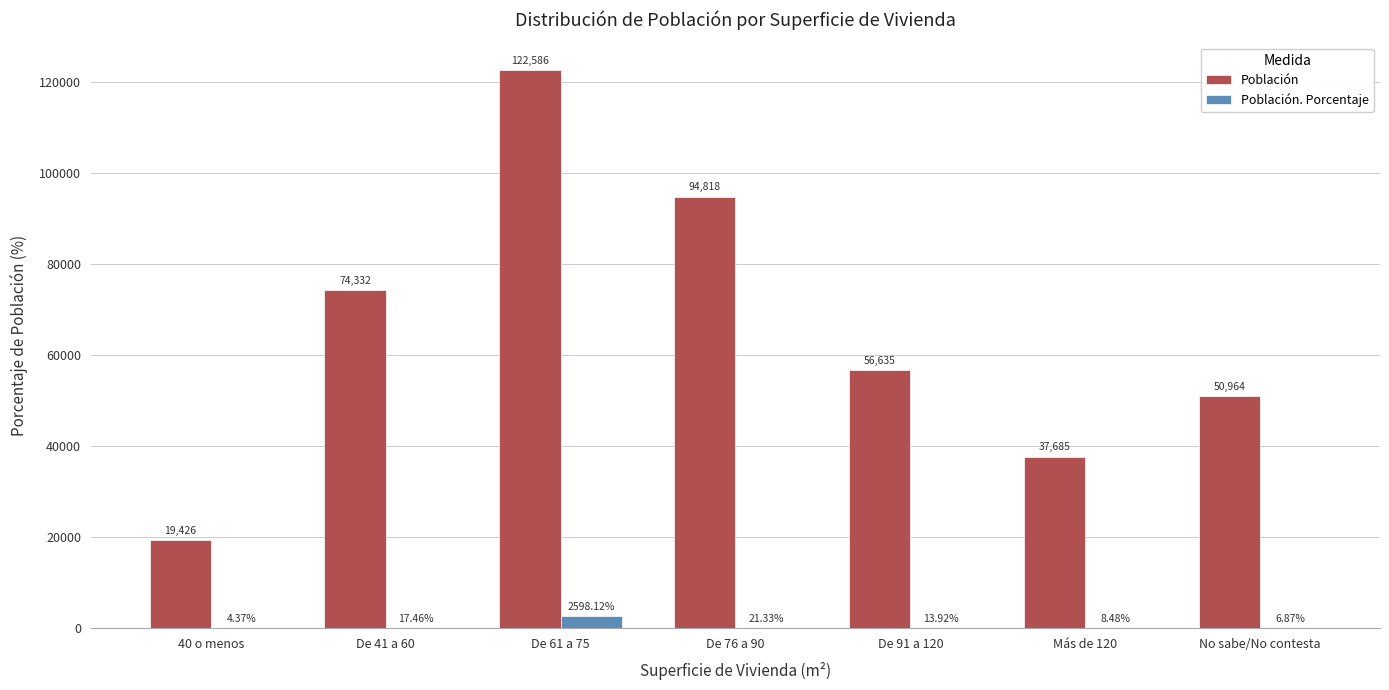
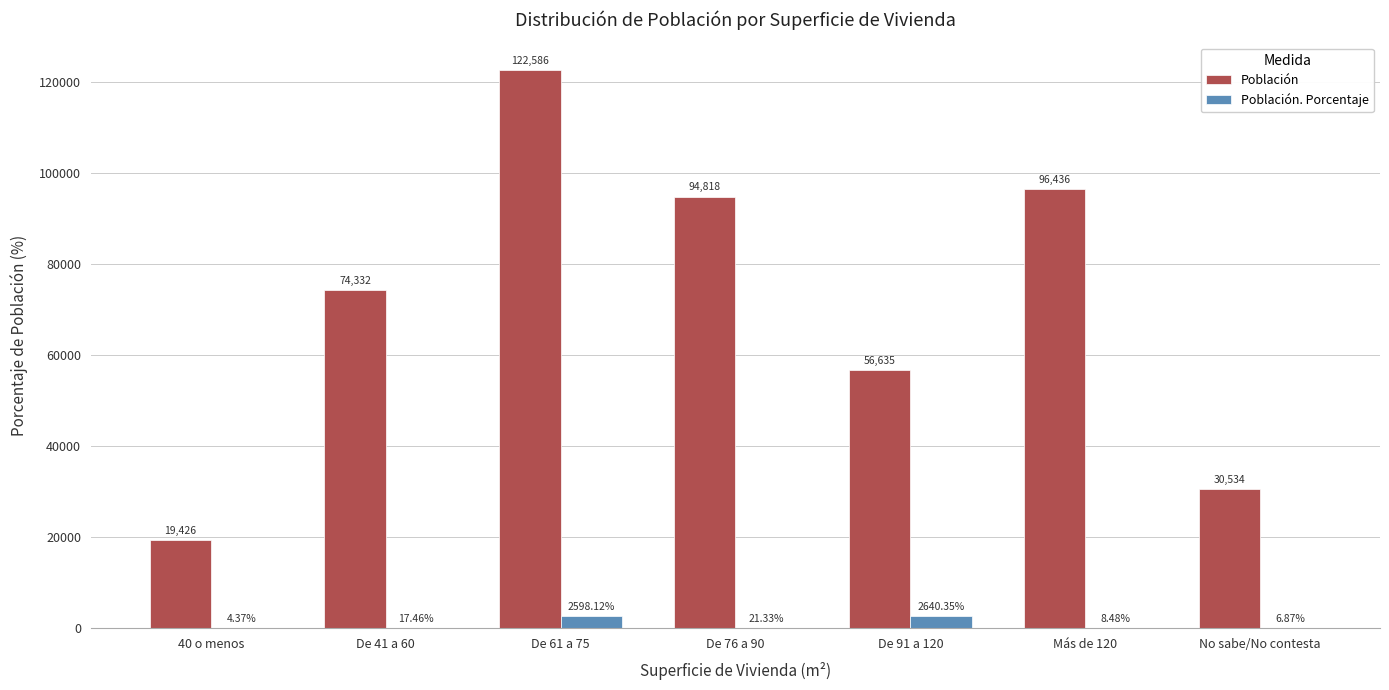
Población. Porcentaje, De 91 a 120: 13.92% -> 2640.35%
Población, Más de 120: 37,685 -> 96,436
Población, No sabe/No contesta: 50,964 -> 30,534
